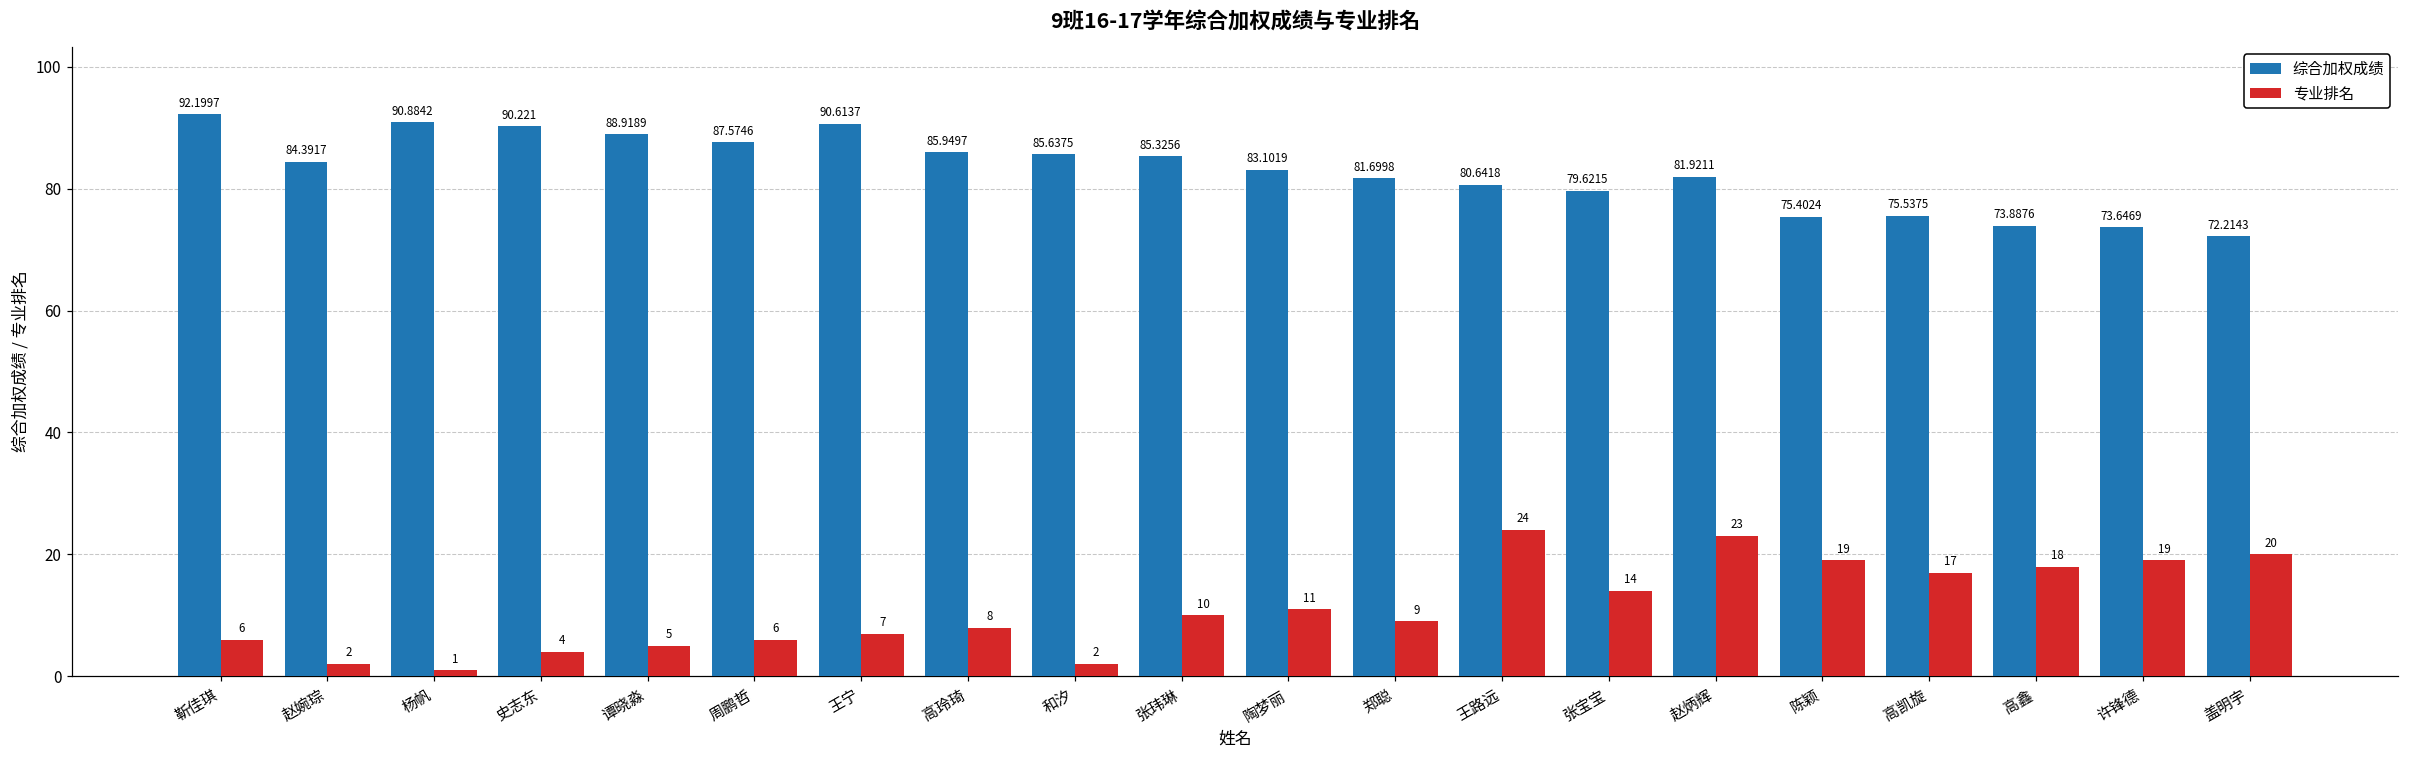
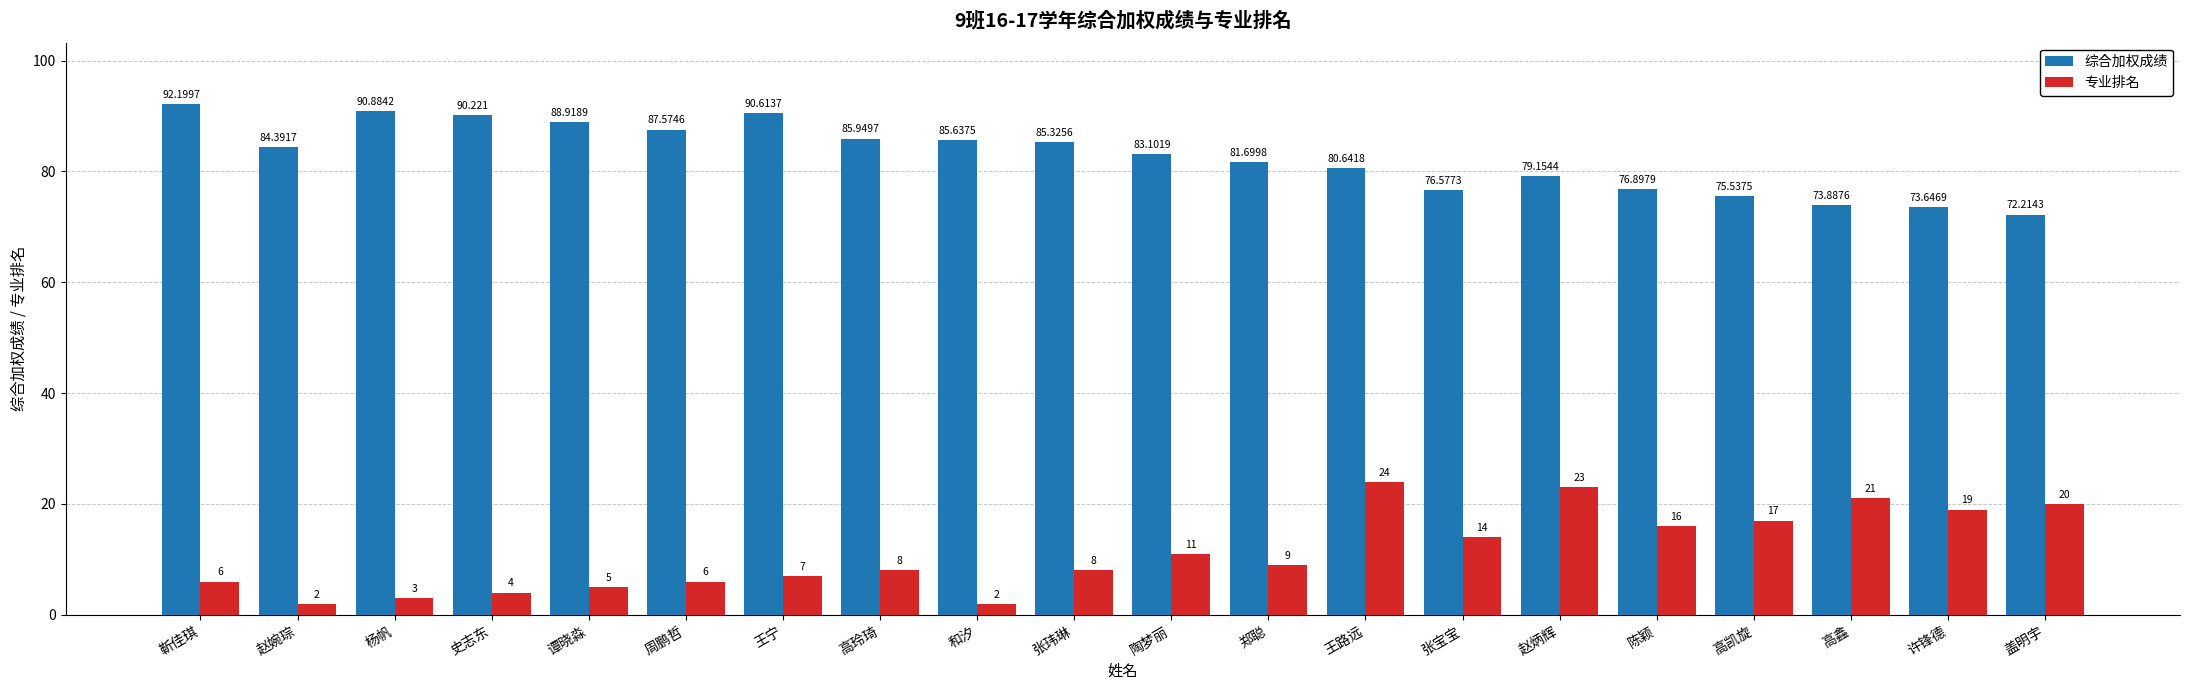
专业排名, 杨帆: 1 -> 3
专业排名, 张玮琳: 10 -> 8
综合加权成绩, 张宝宝: 79.6215 -> 76.5773
综合加权成绩, 赵炳辉: 81.9211 -> 79.1544
综合加权成绩, 陈颖: 75.4024 -> 76.8979
专业排名, 陈颖: 19 -> 16
专业排名, 高鑫: 18 -> 21
